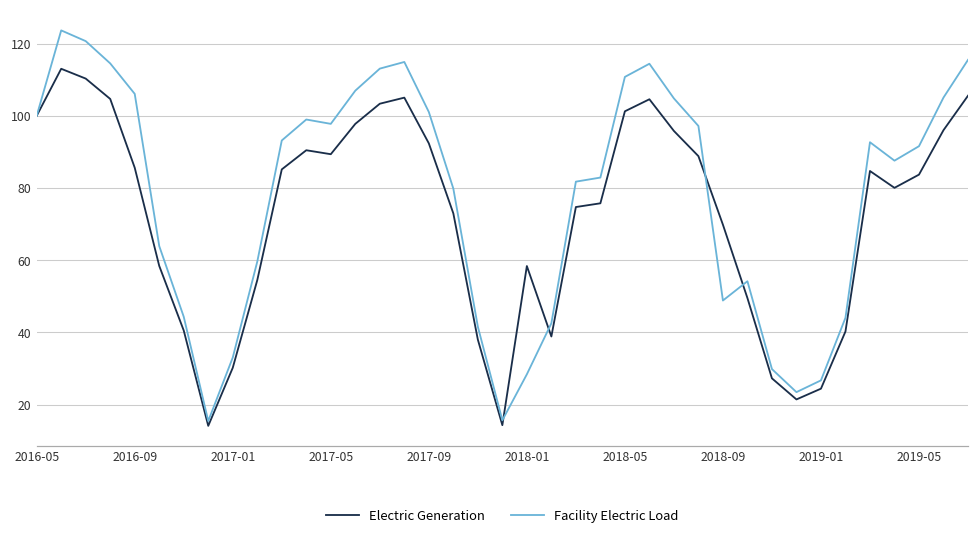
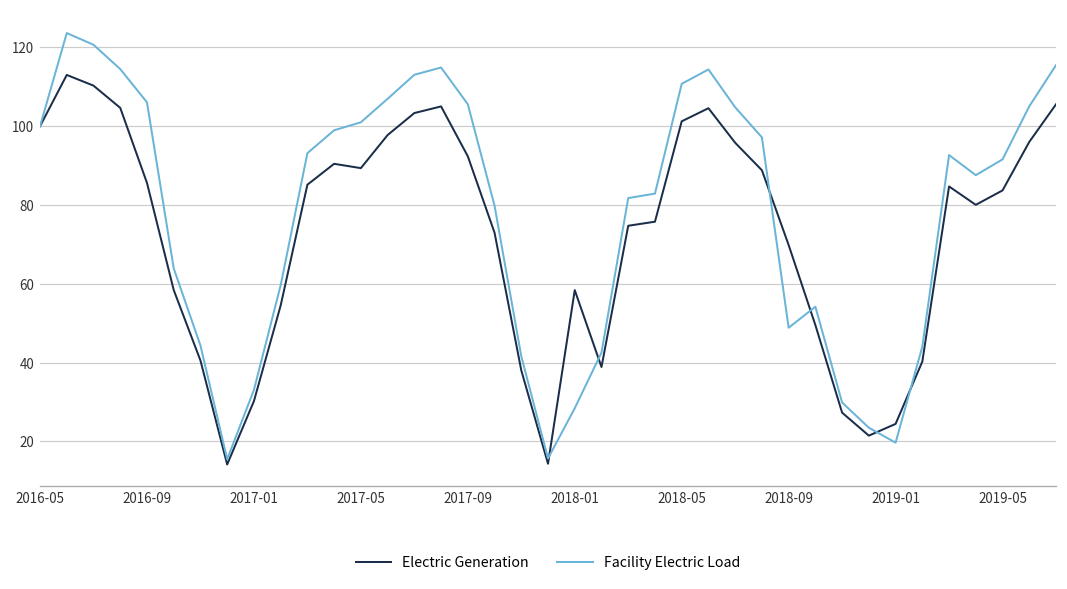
Facility Electric Load, 2017-05: 98 -> 101
Facility Electric Load, 2017-09: 101 -> 106
Facility Electric Load, 2019-01: 27 -> 20
